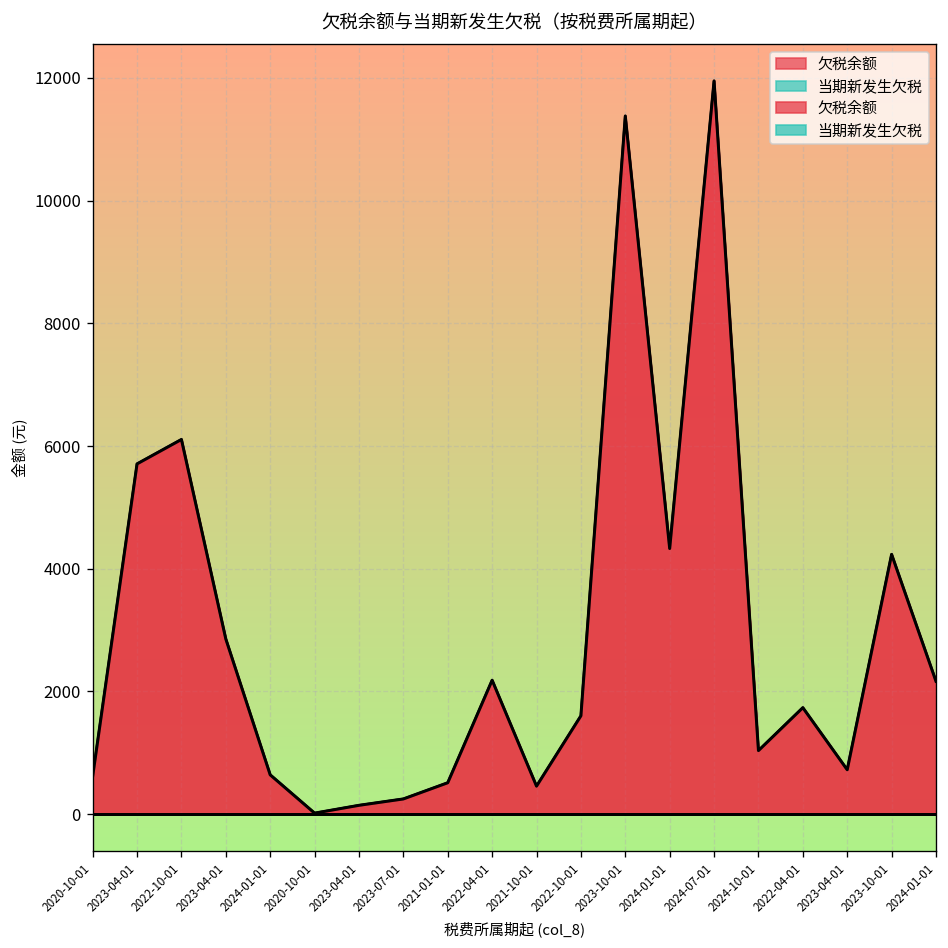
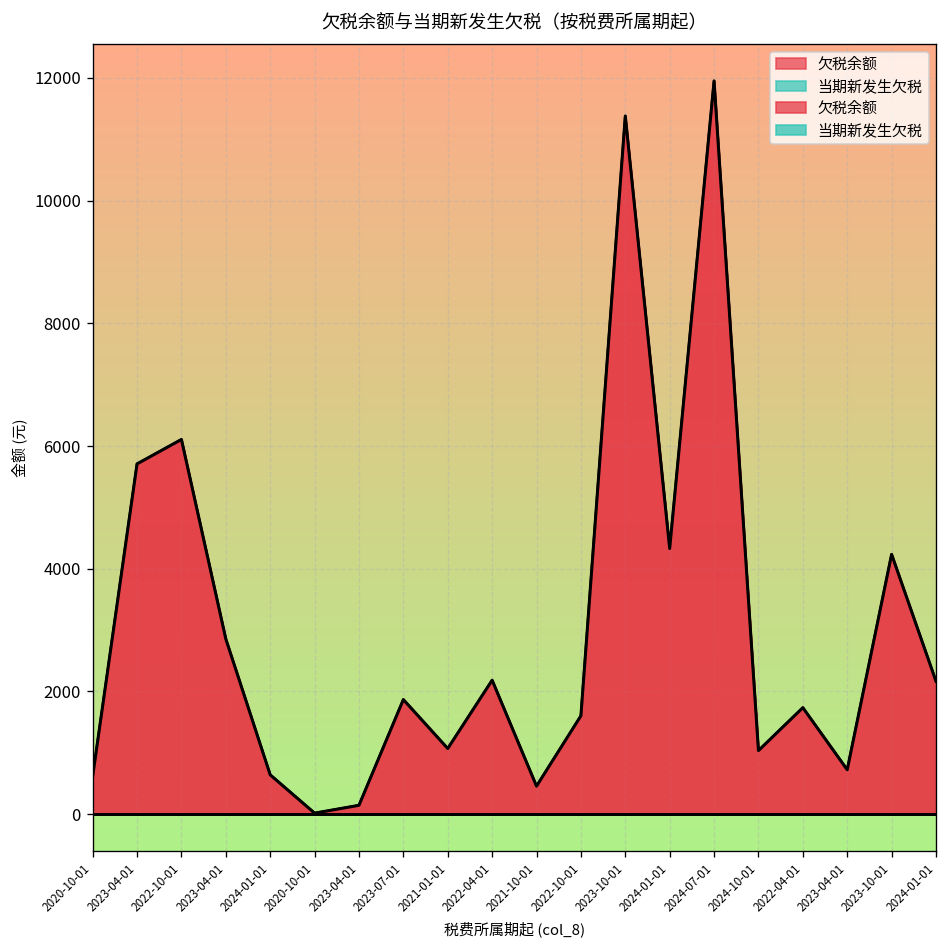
欠税余额, 2023-07-01: 200 -> 1900
欠税余额, 2021-01-01: 500 -> 1100
